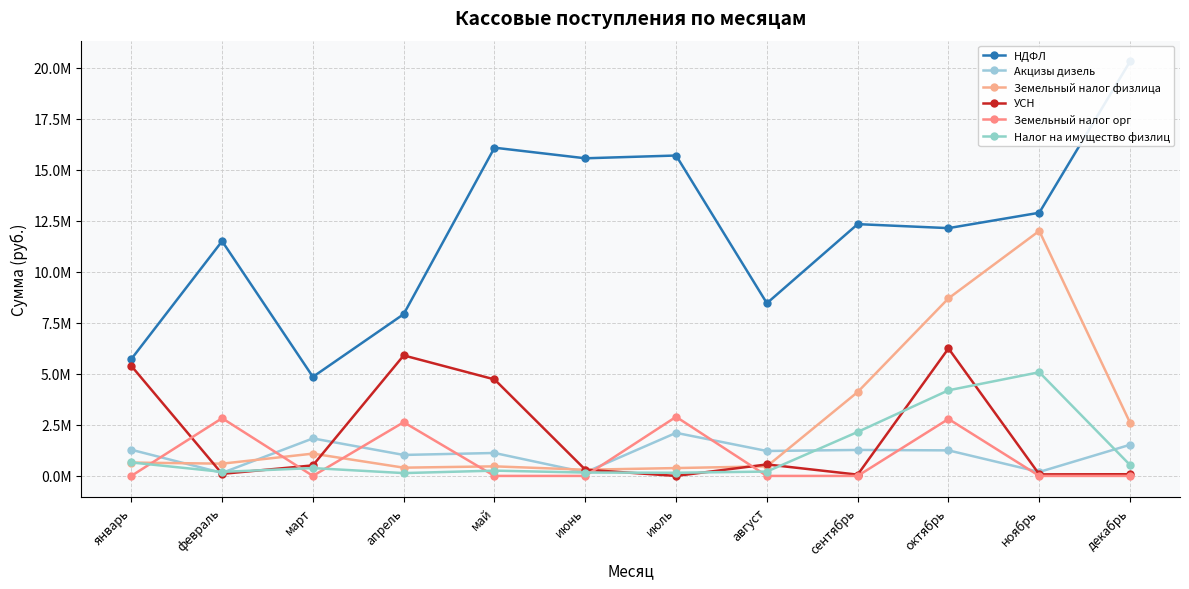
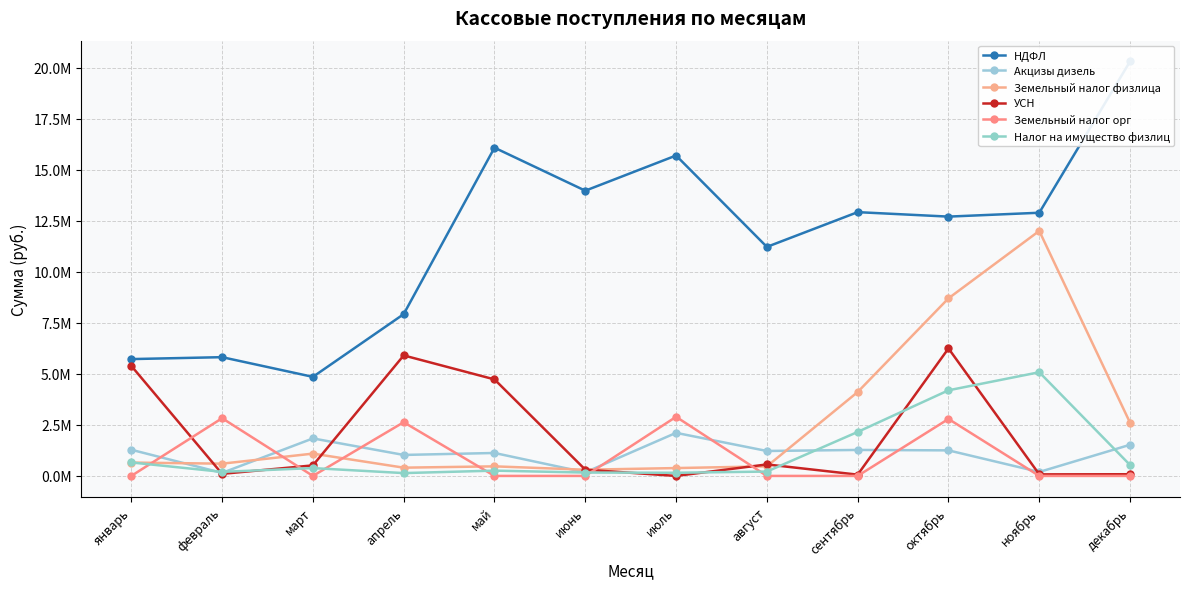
НДФЛ, февраль: 11500000 -> 5800000
НДФЛ, июнь: 15600000 -> 14000000
НДФЛ, август: 8500000 -> 11200000
НДФЛ, сентябрь: 12300000 -> 12900000
НДФЛ, октябрь: 12100000 -> 12700000
